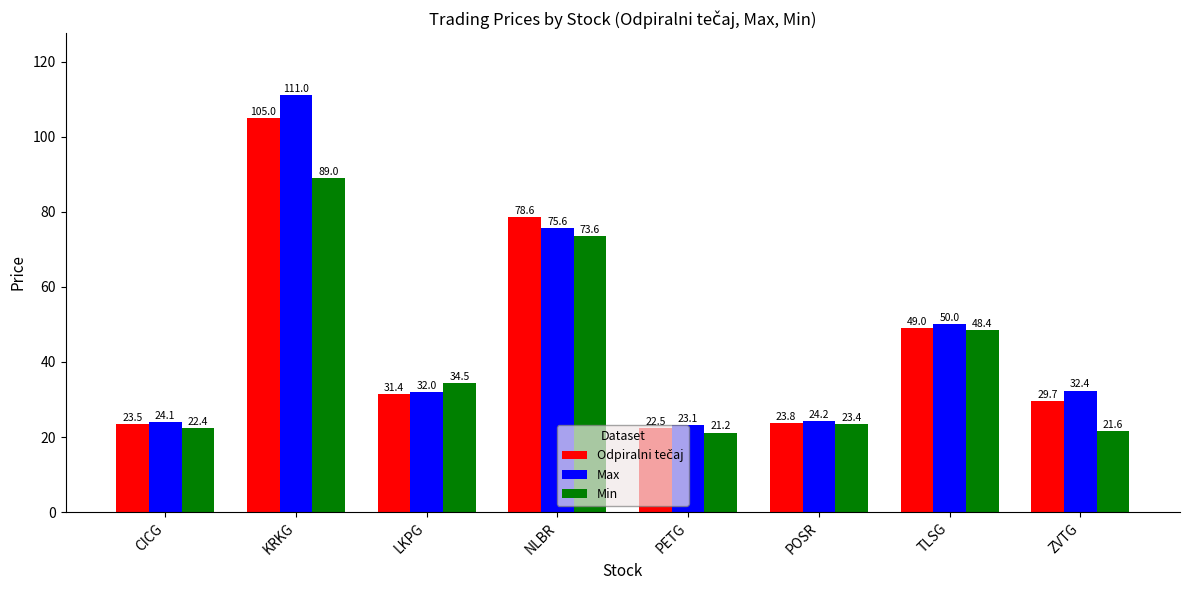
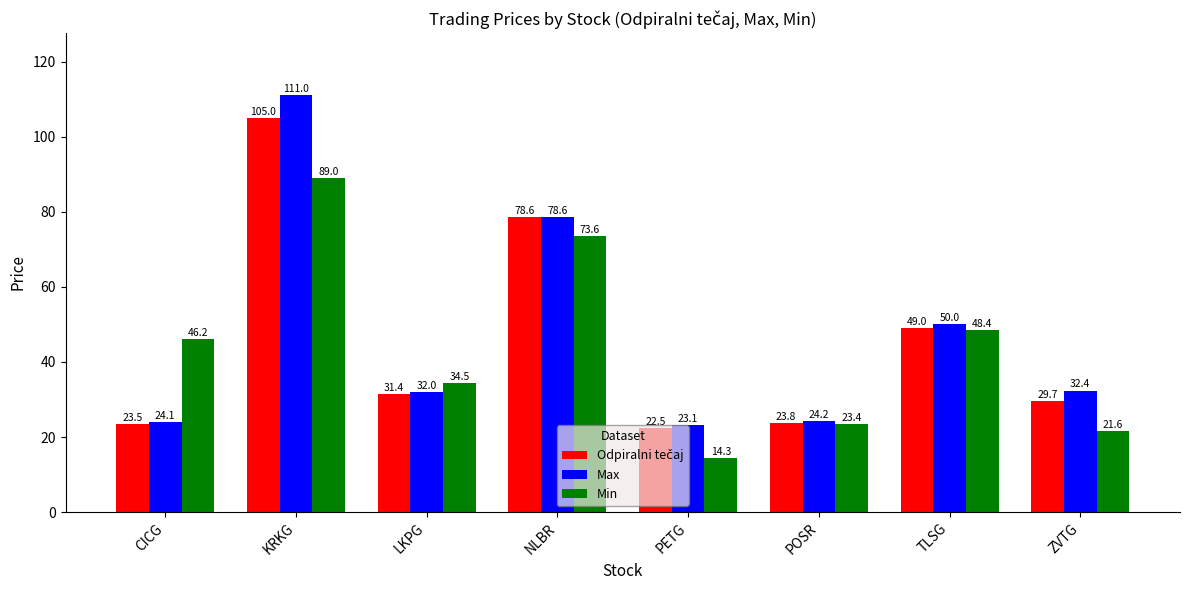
Min, CICG: 22.4 -> 46.2
Max, NLBR: 75.6 -> 78.6
Min, PETG: 21.2 -> 14.3
